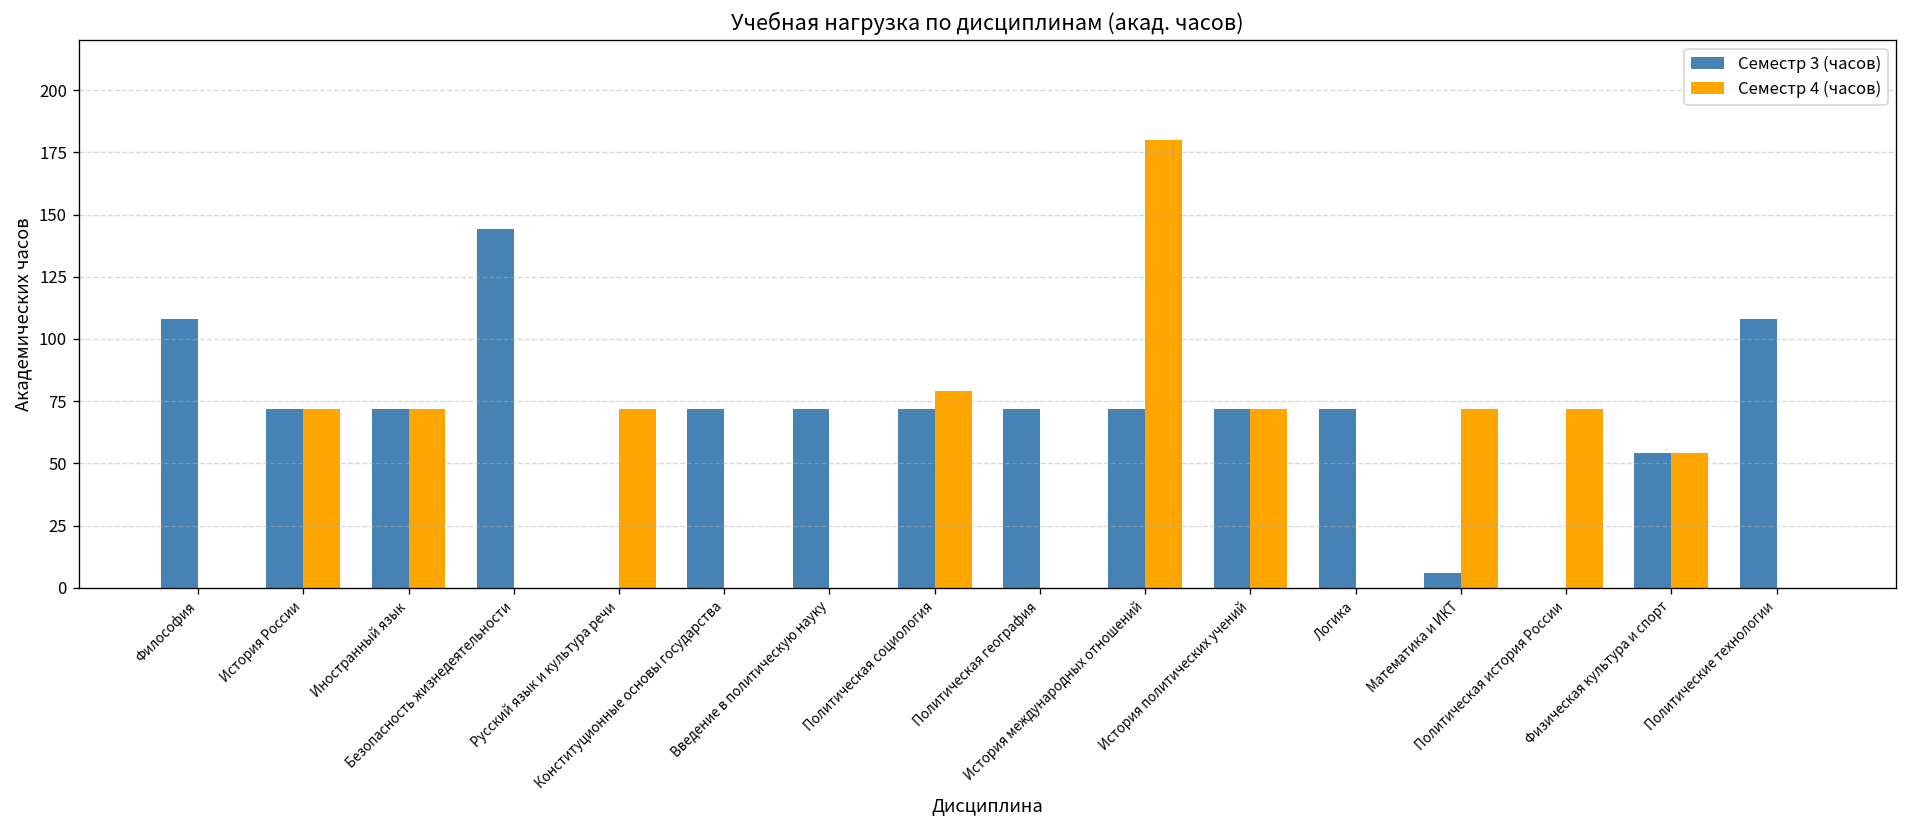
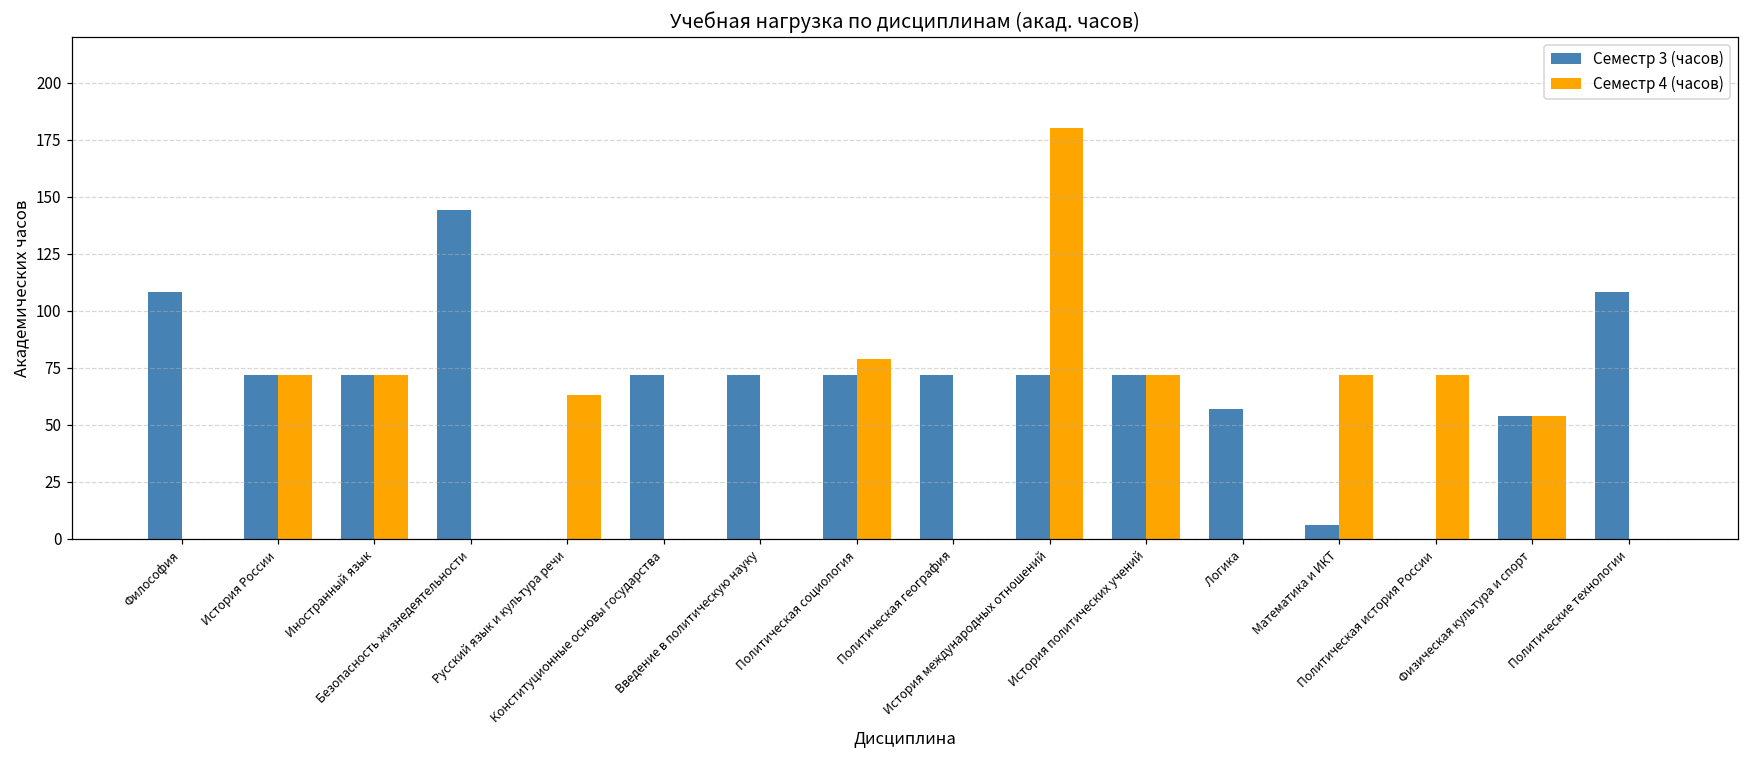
Семестр 4 (часов), Русский язык и культура речи: 72 -> 63
Семестр 3 (часов), Логика: 72 -> 57
